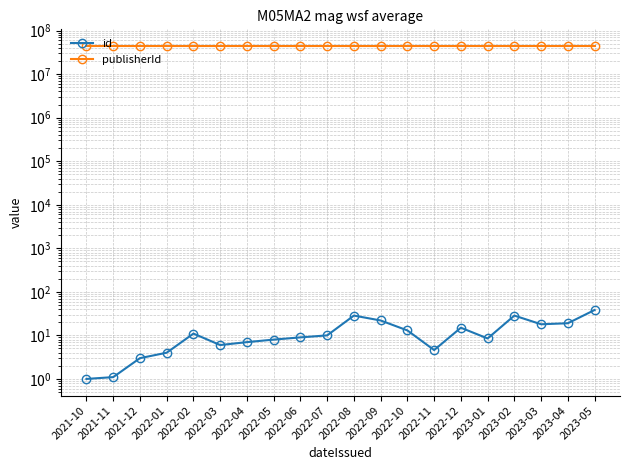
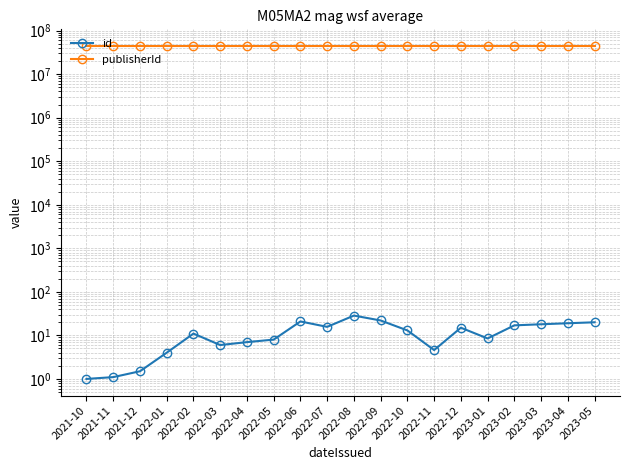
id, 2021-12: 3 -> 1.5
id, 2022-06: 9 -> 20
id, 2022-07: 10 -> 16
id, 2023-02: 30 -> 17
id, 2023-05: 40 -> 20
